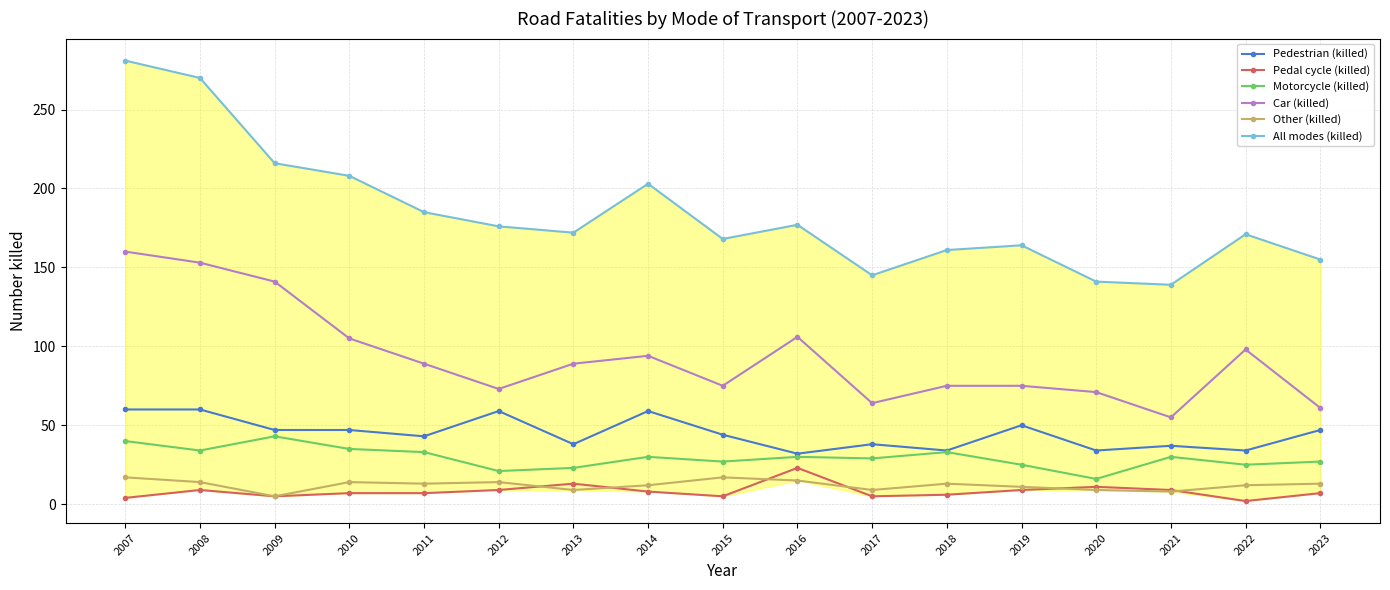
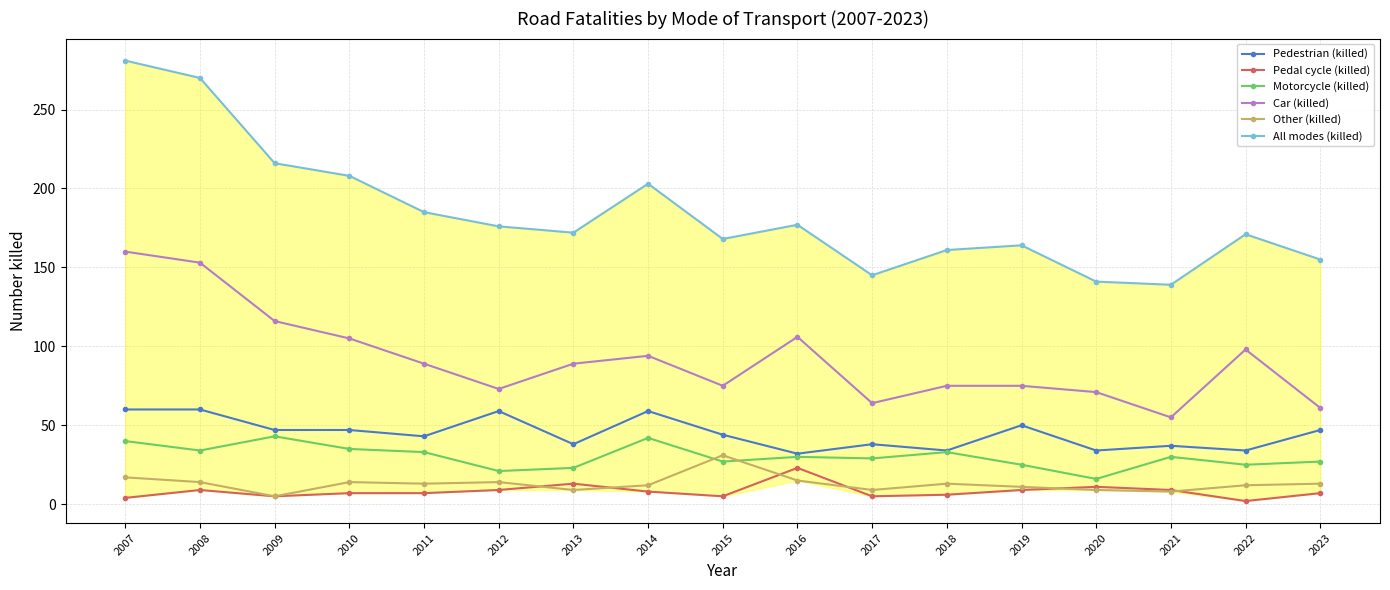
Car (killed), 2009: 141 -> 116
Motorcycle (killed), 2014: 30 -> 42
Other (killed), 2015: 17 -> 31
